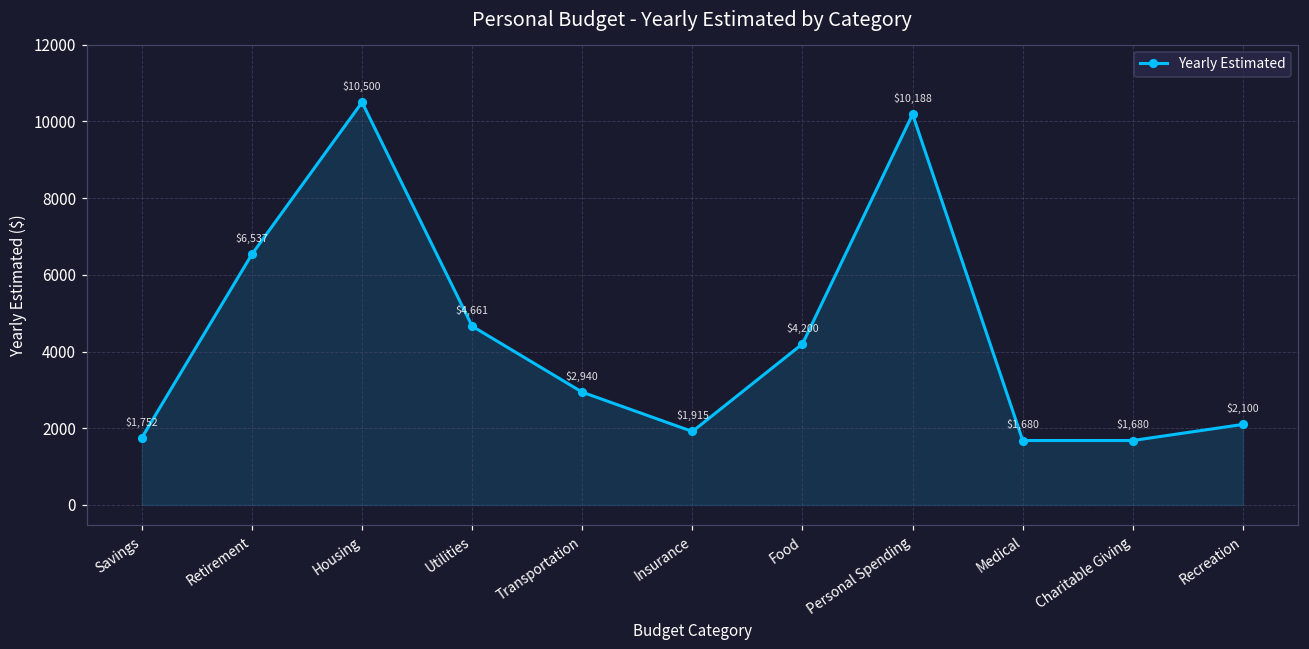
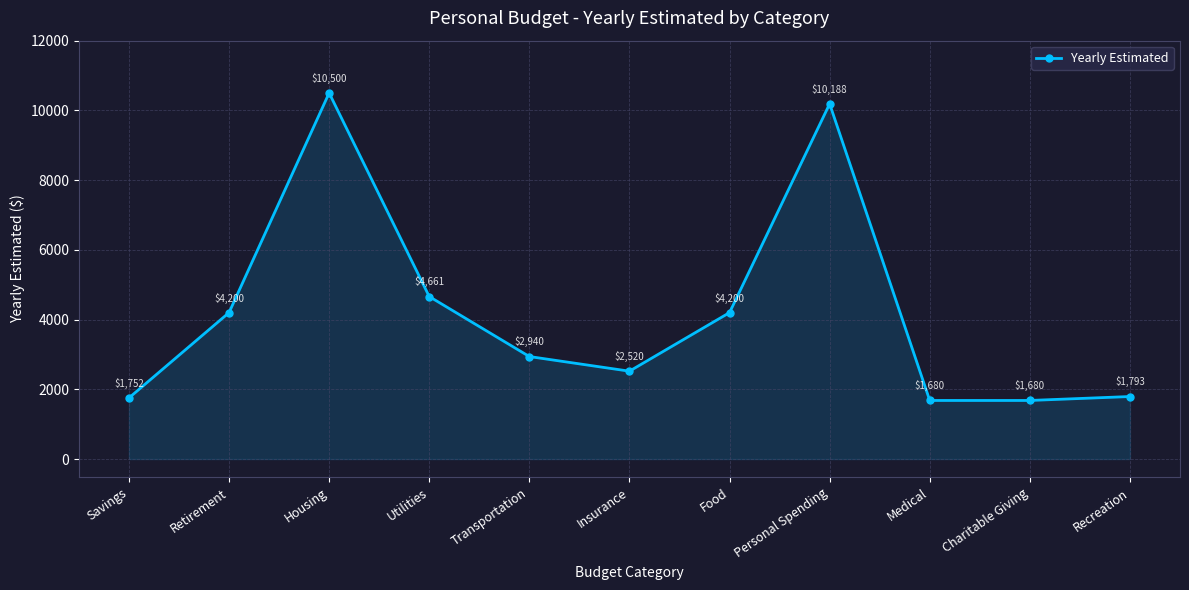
Retirement: $6,537 -> $4,200
Insurance: $1,915 -> $2,520
Recreation: $2,100 -> $1,793
